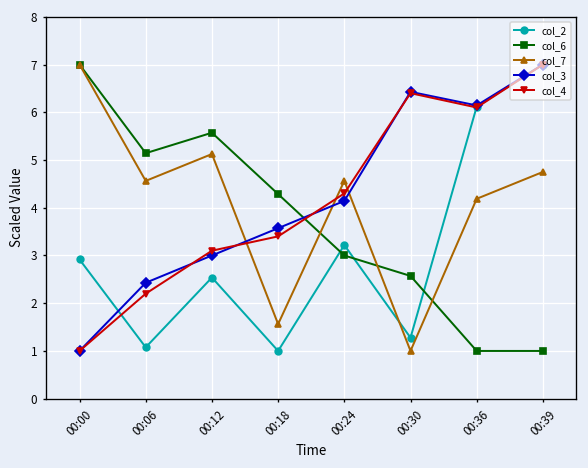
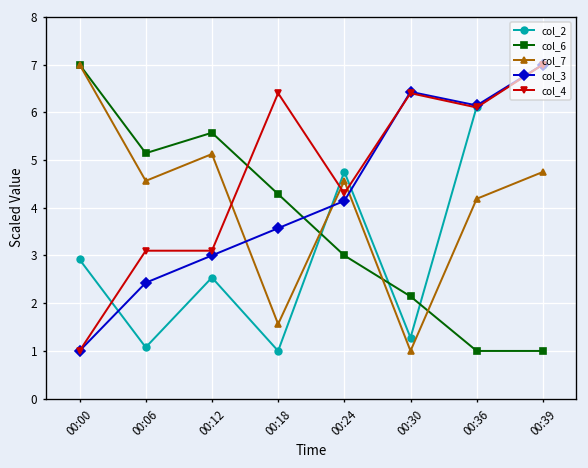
col_4, 00:06: 2.2 -> 3.1
col_4, 00:18: 3.4 -> 6.4
col_2, 00:24: 3.2 -> 4.8
col_6, 00:30: 2.6 -> 2.1
